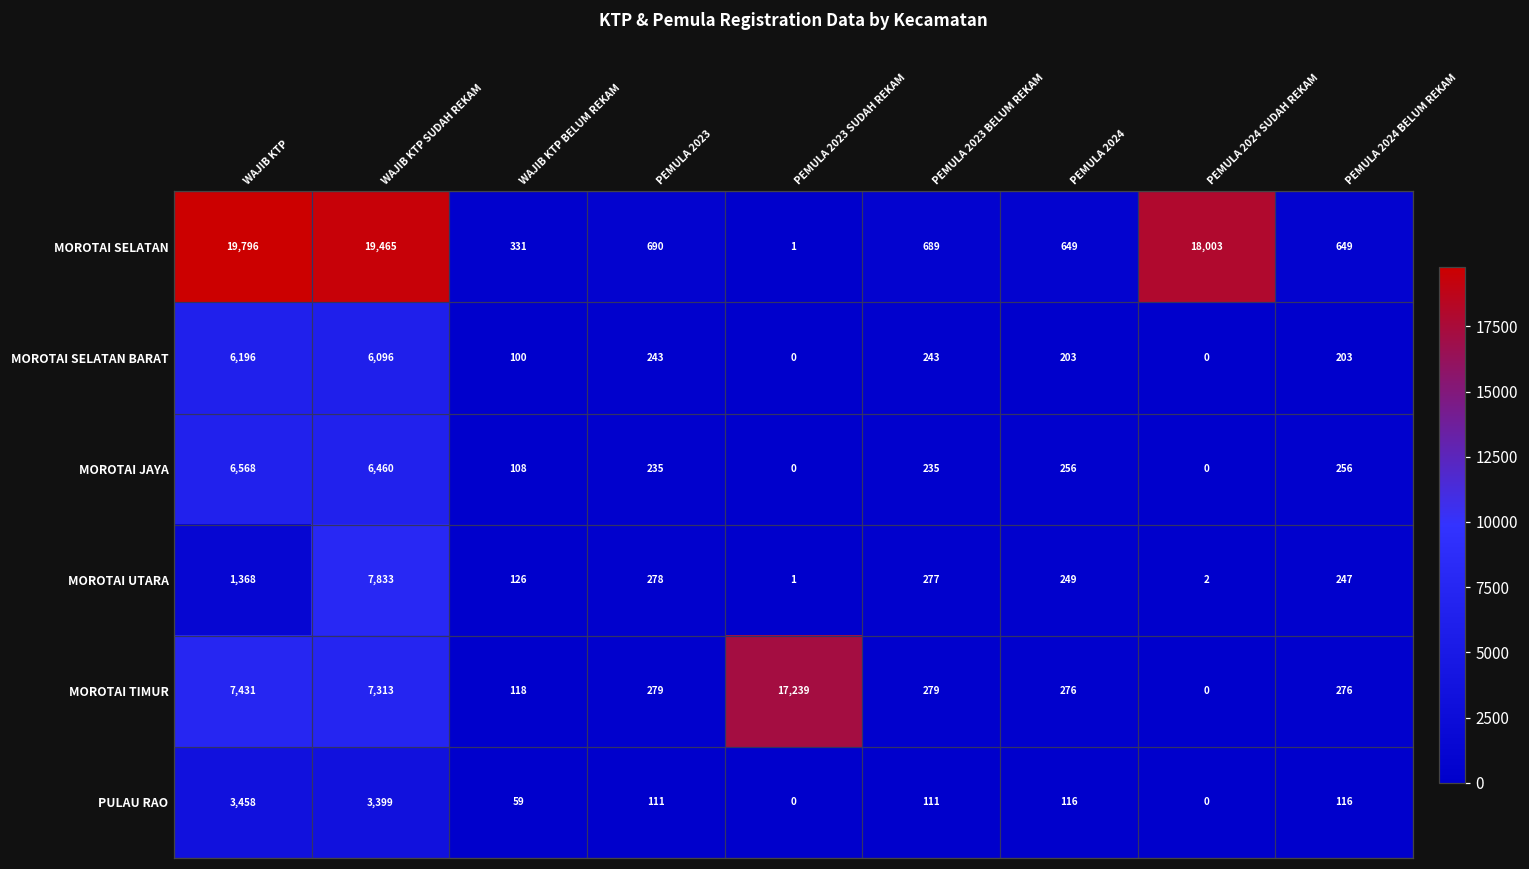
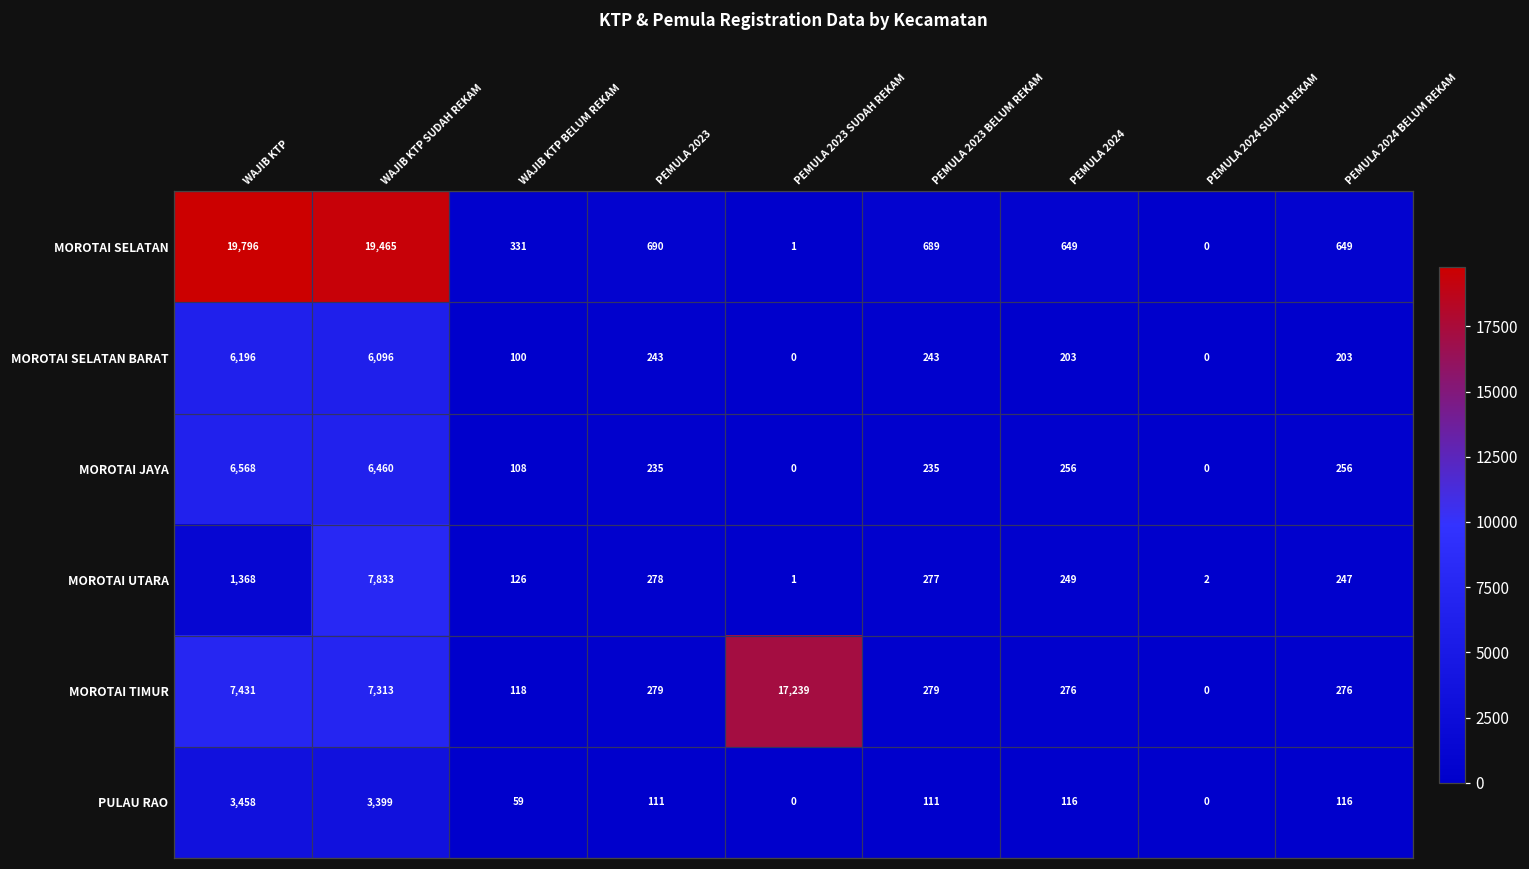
MOROTAI SELATAN, PEMULA 2024 SUDAH REKAM: 18,003 -> 0
